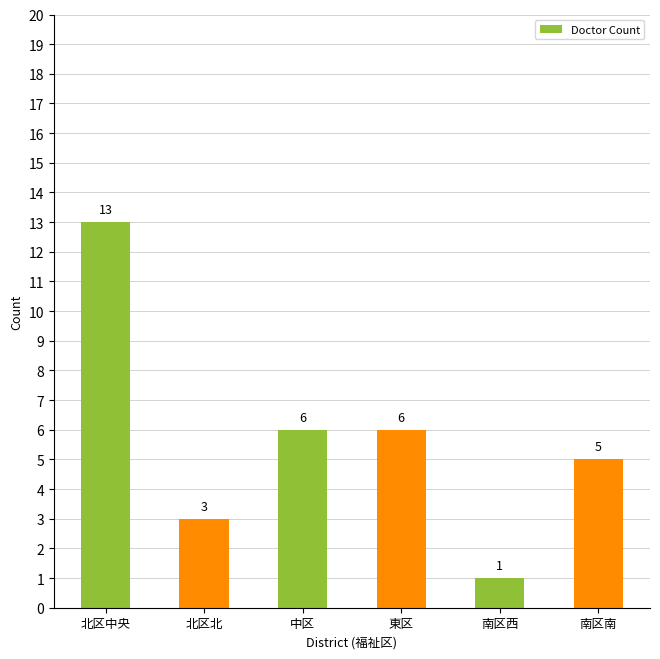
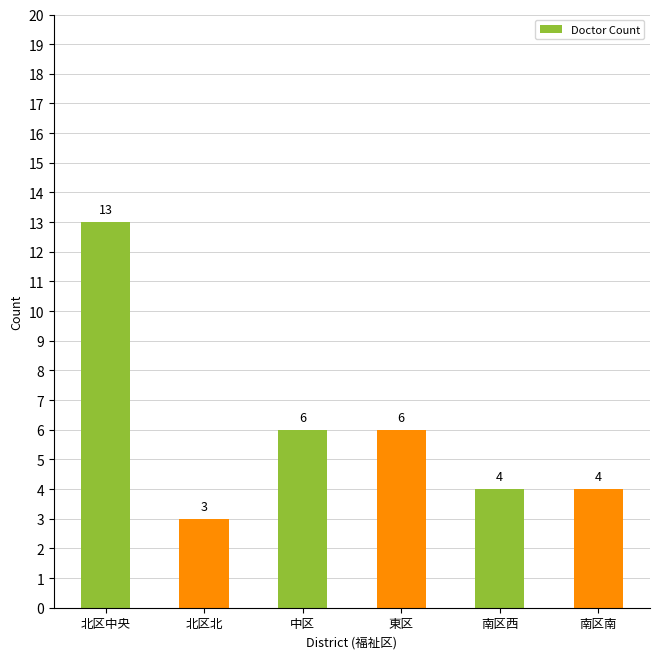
南区西: 1 -> 4
南区南: 5 -> 4
